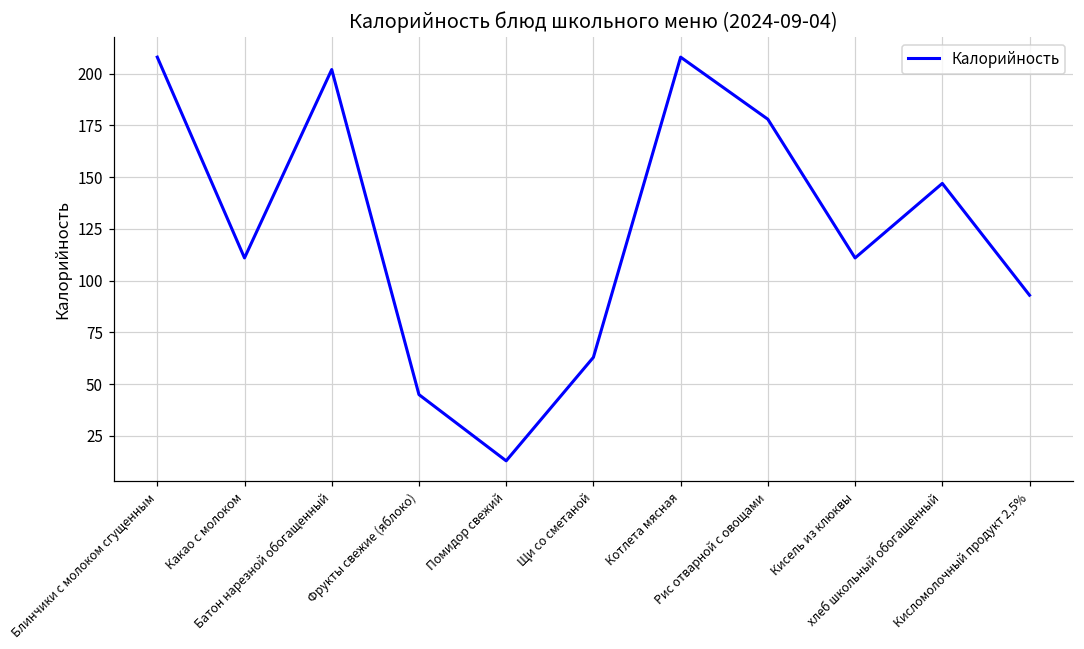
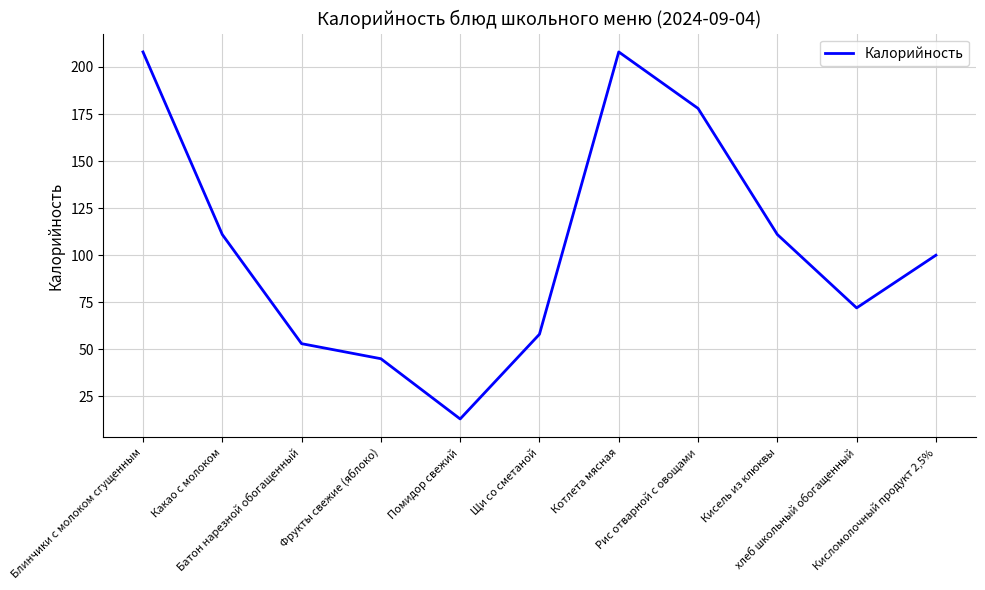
Батон нарезной обогащенный: 202 -> 53
Щи со сметаной: 63 -> 58
хлеб школьный обогащенный: 147 -> 72
Кисломолочный продукт 2,5%: 93 -> 100
